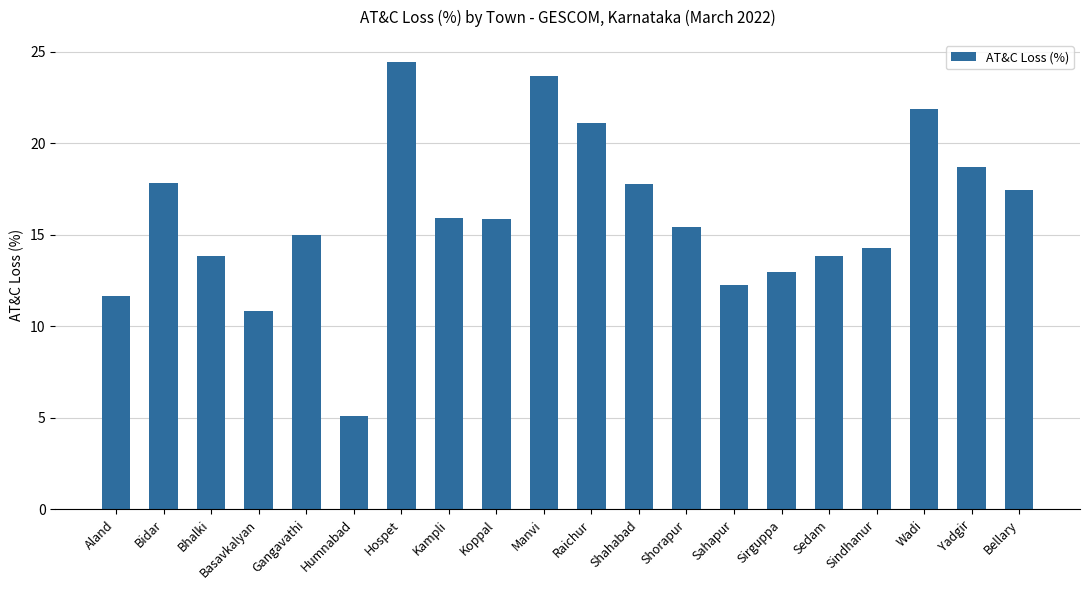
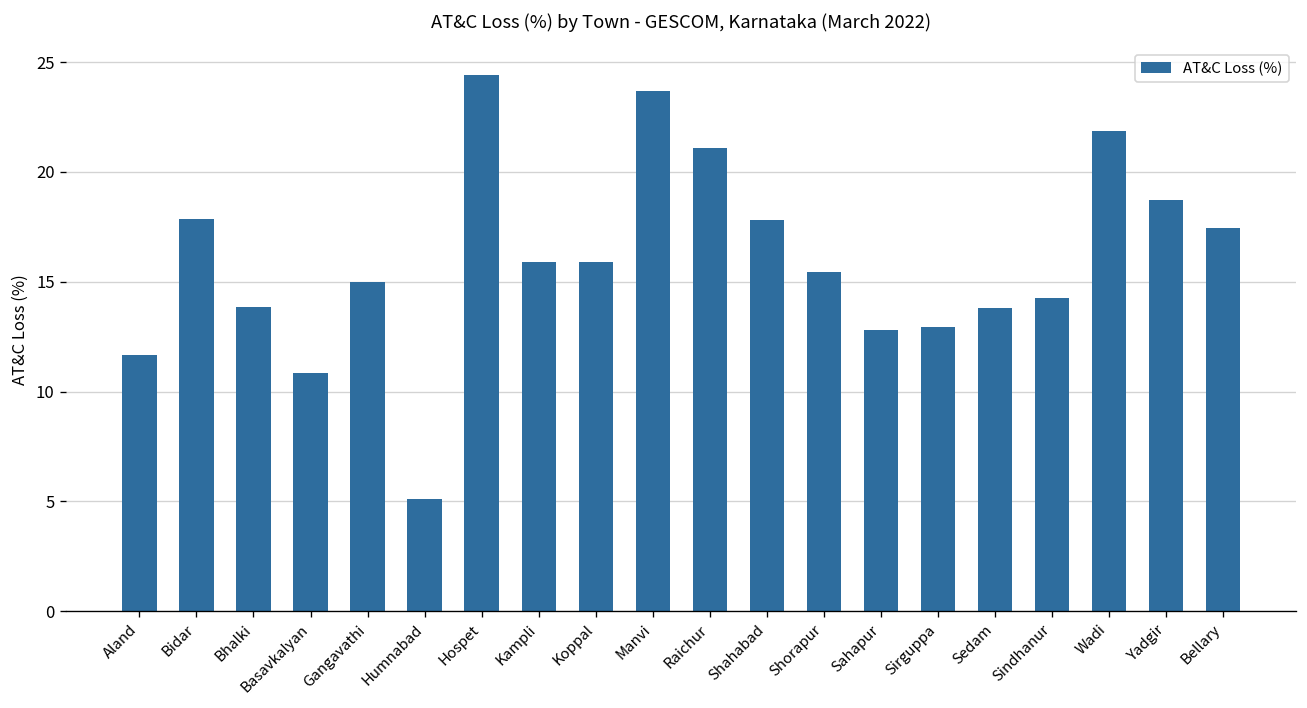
Sahapur: 12.3 -> 12.8
